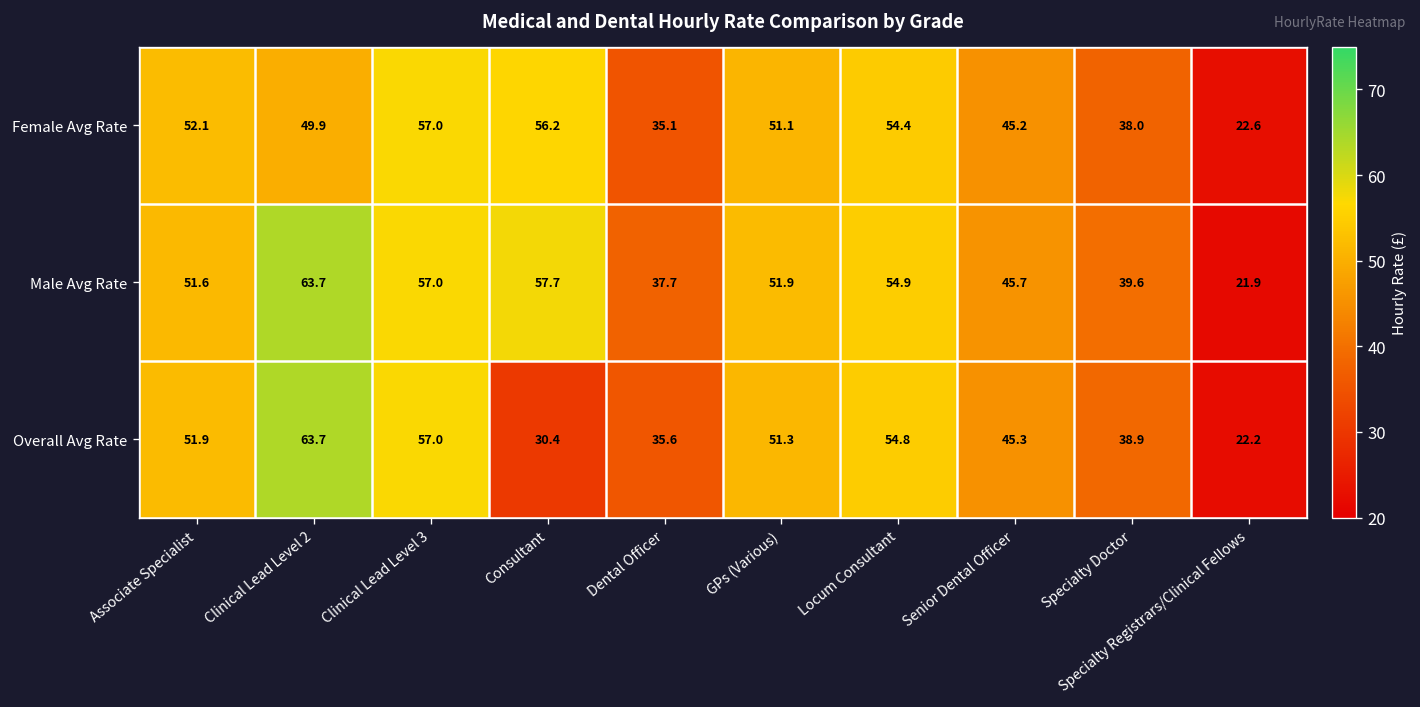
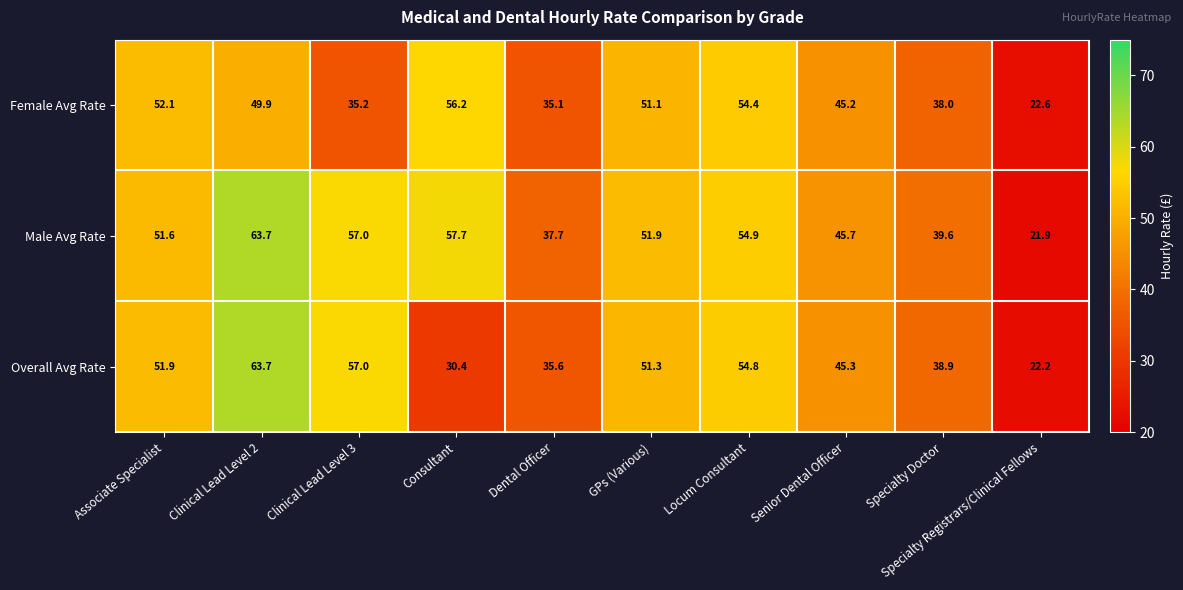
Female Avg Rate, Clinical Lead Level 3: 57.0 -> 35.2
